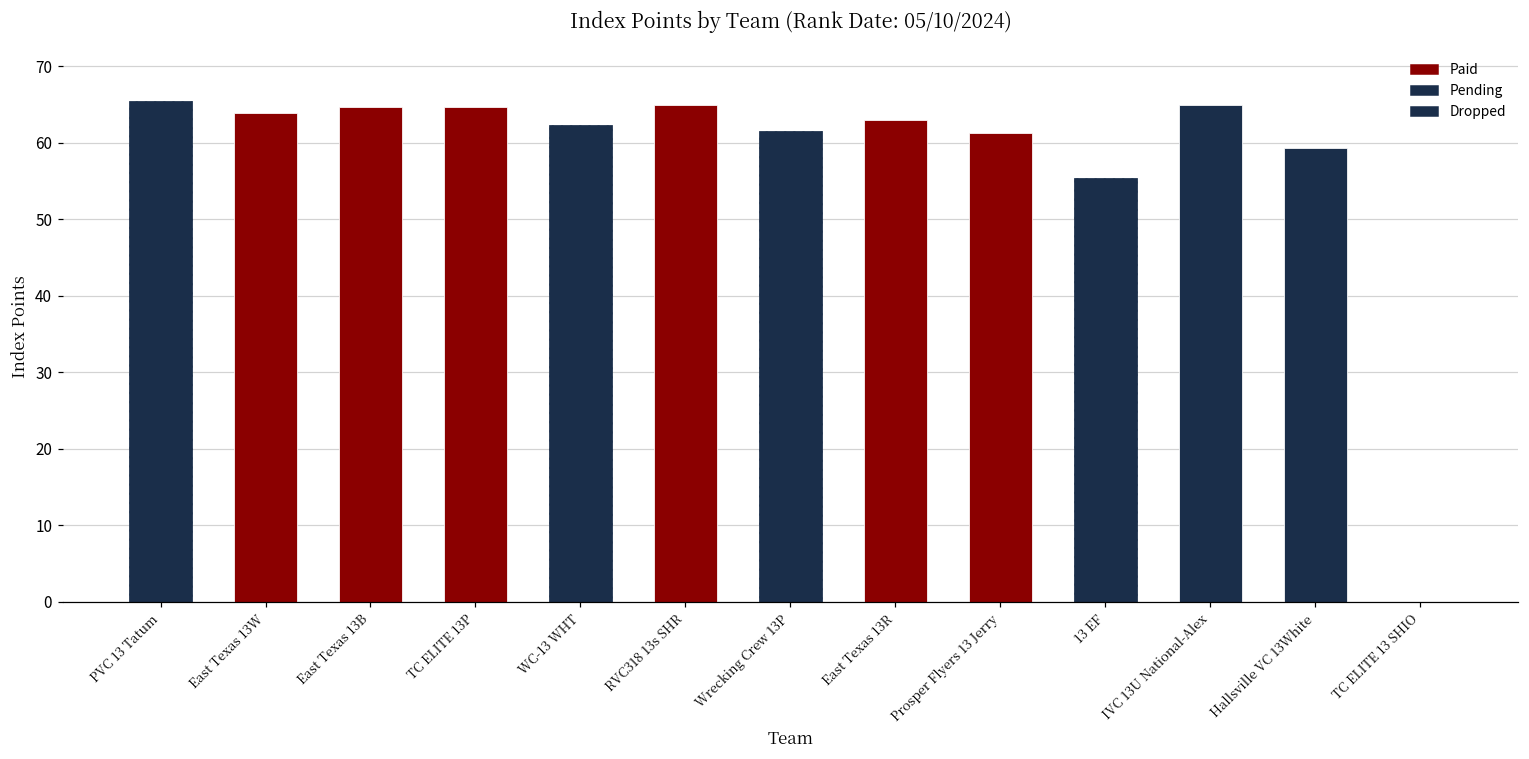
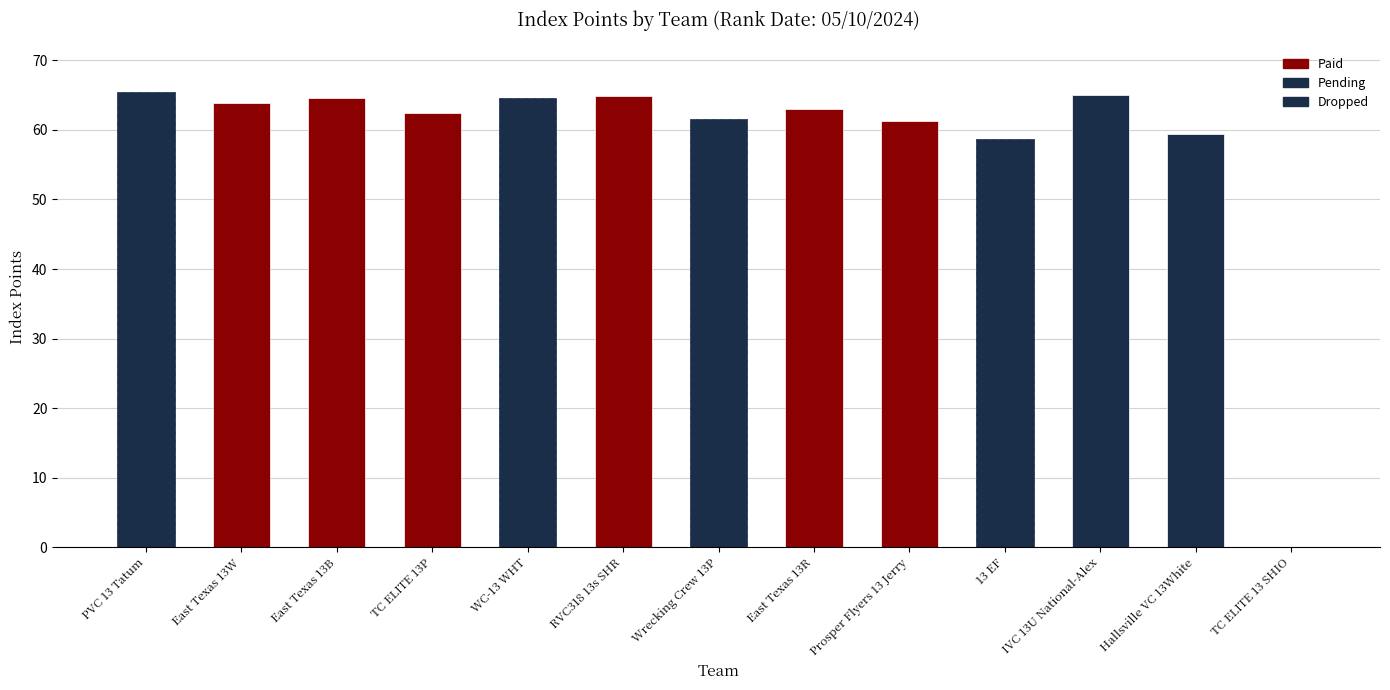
TC ELITE 13P: 65 -> 62
WC-13 WHT: 62 -> 65
13 EF: 55 -> 59
